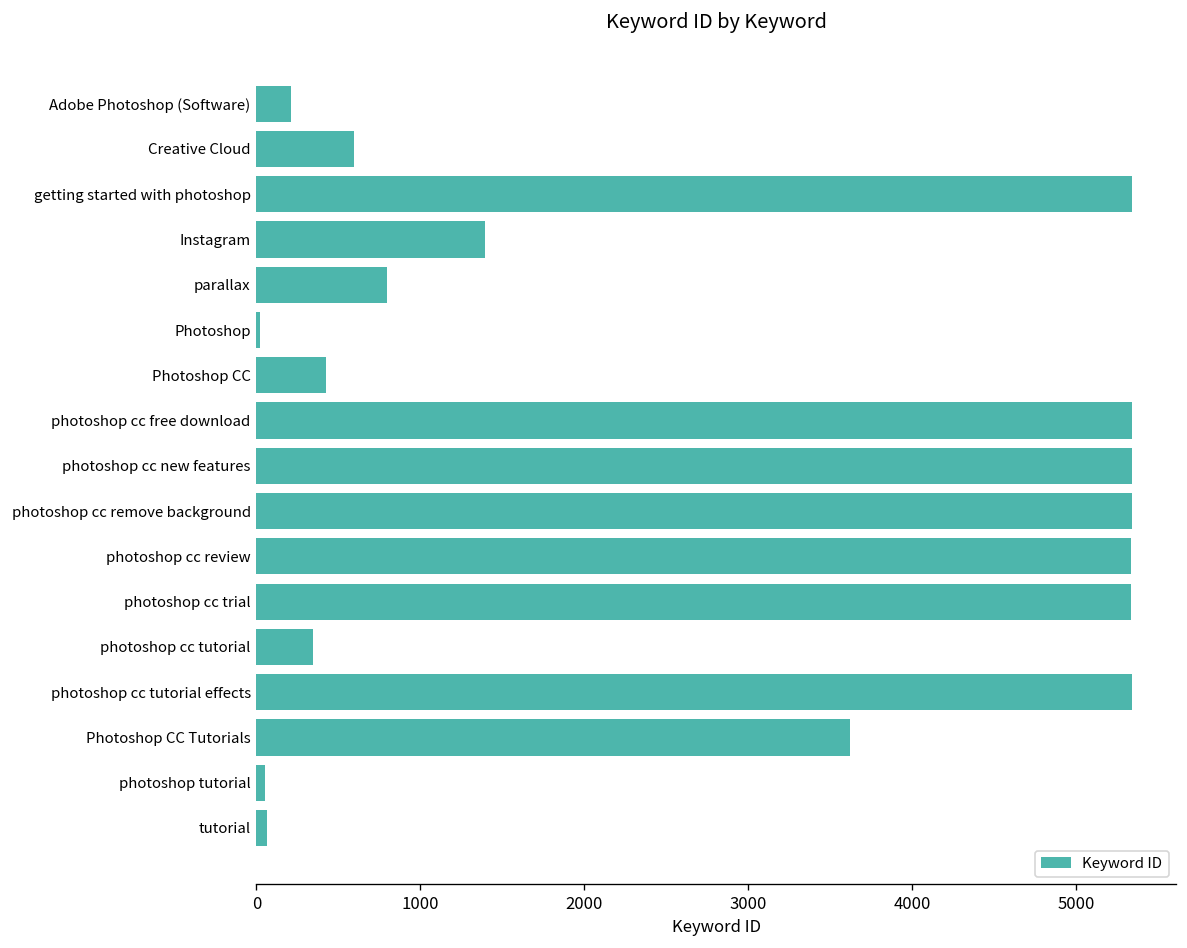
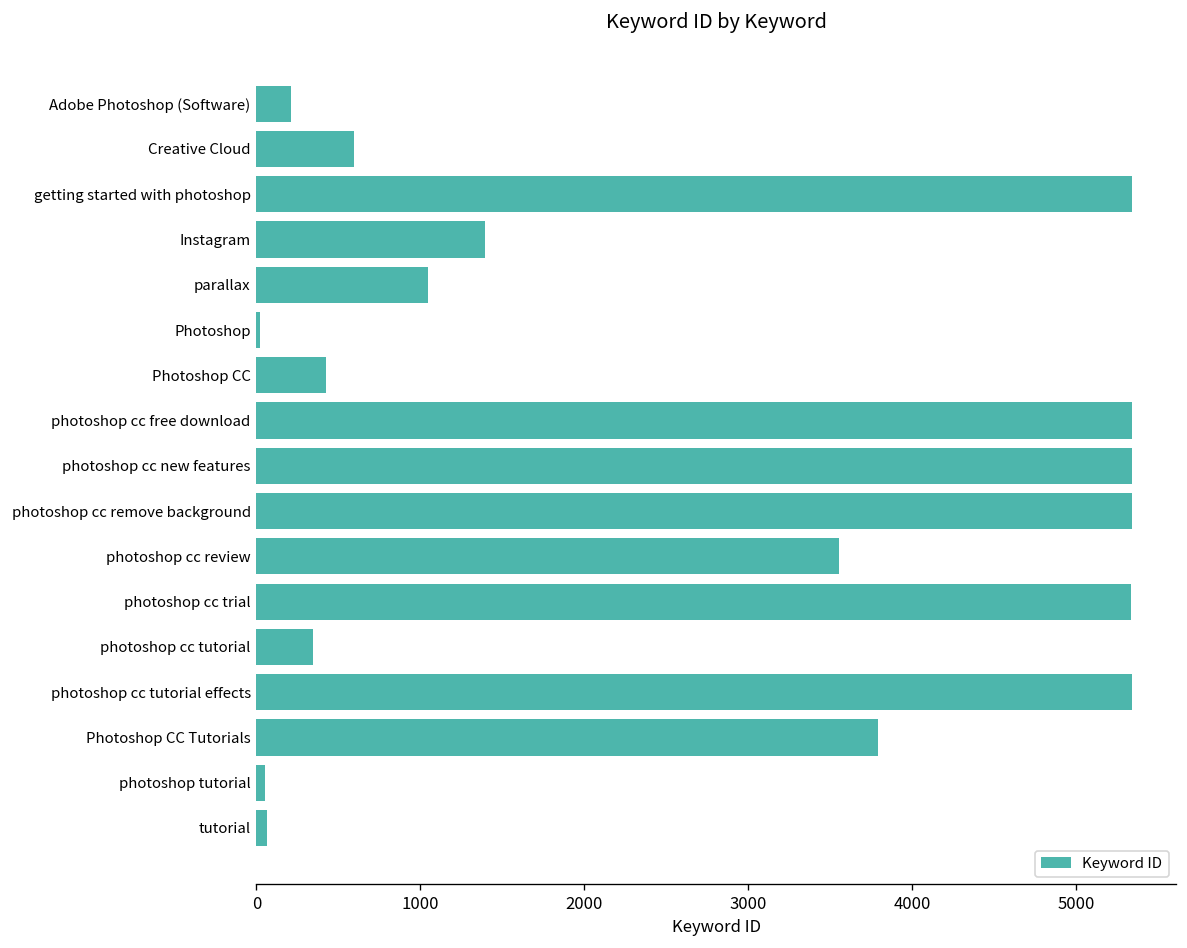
parallax: 800 -> 1050
photoshop cc review: 5340 -> 3550
Photoshop CC Tutorials: 3620 -> 3790
